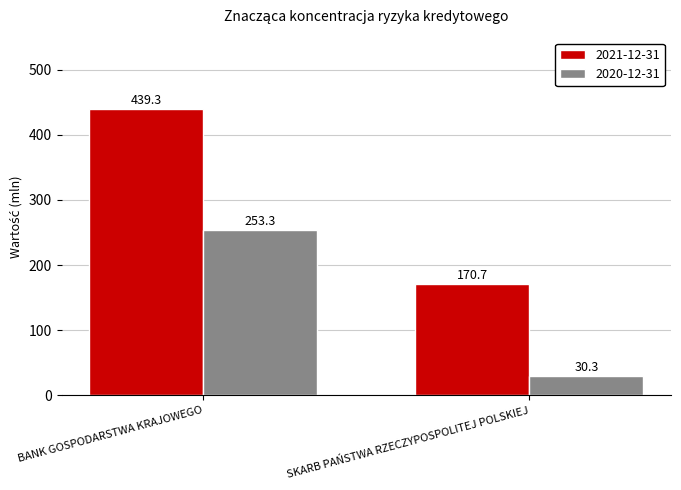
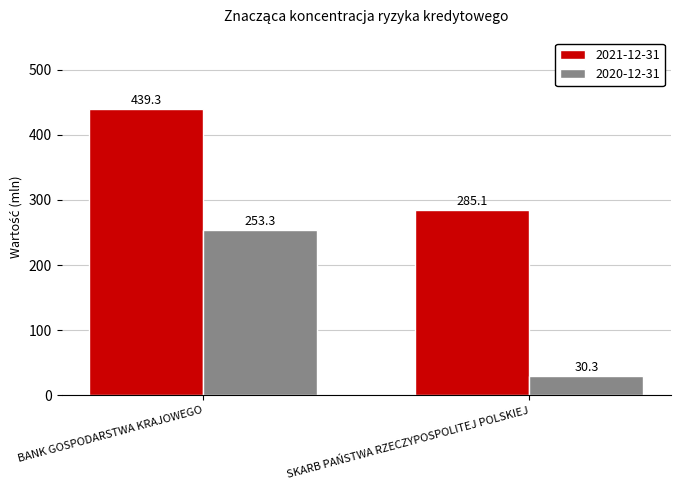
2021-12-31, SKARB PAŃSTWA RZECZYPOSPOLITEJ POLSKIEJ: 170.7 -> 285.1
